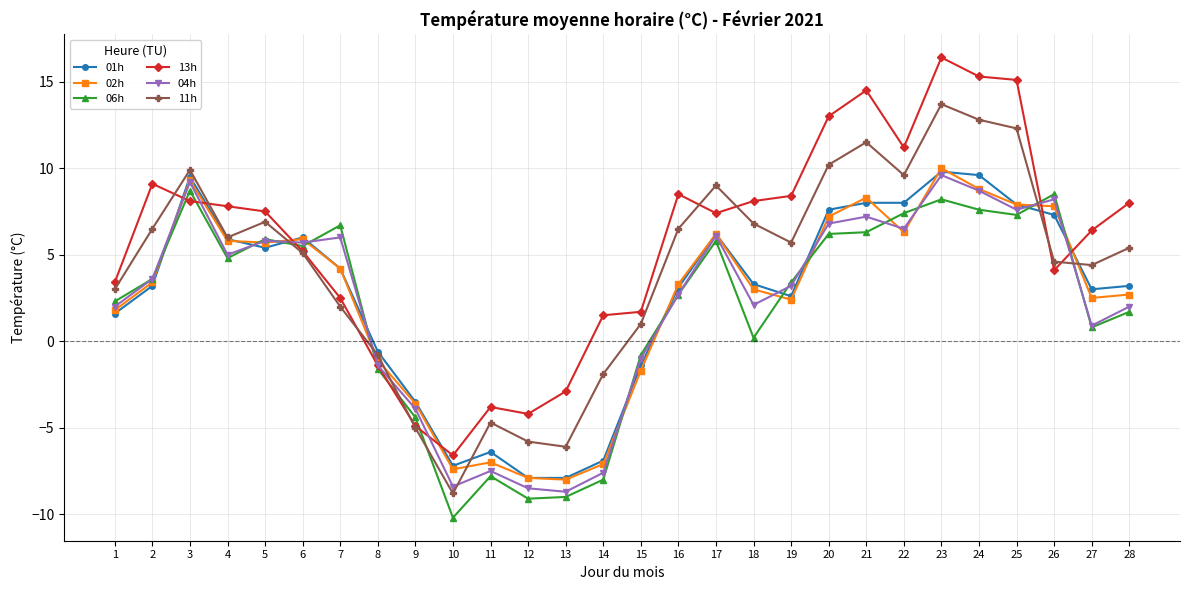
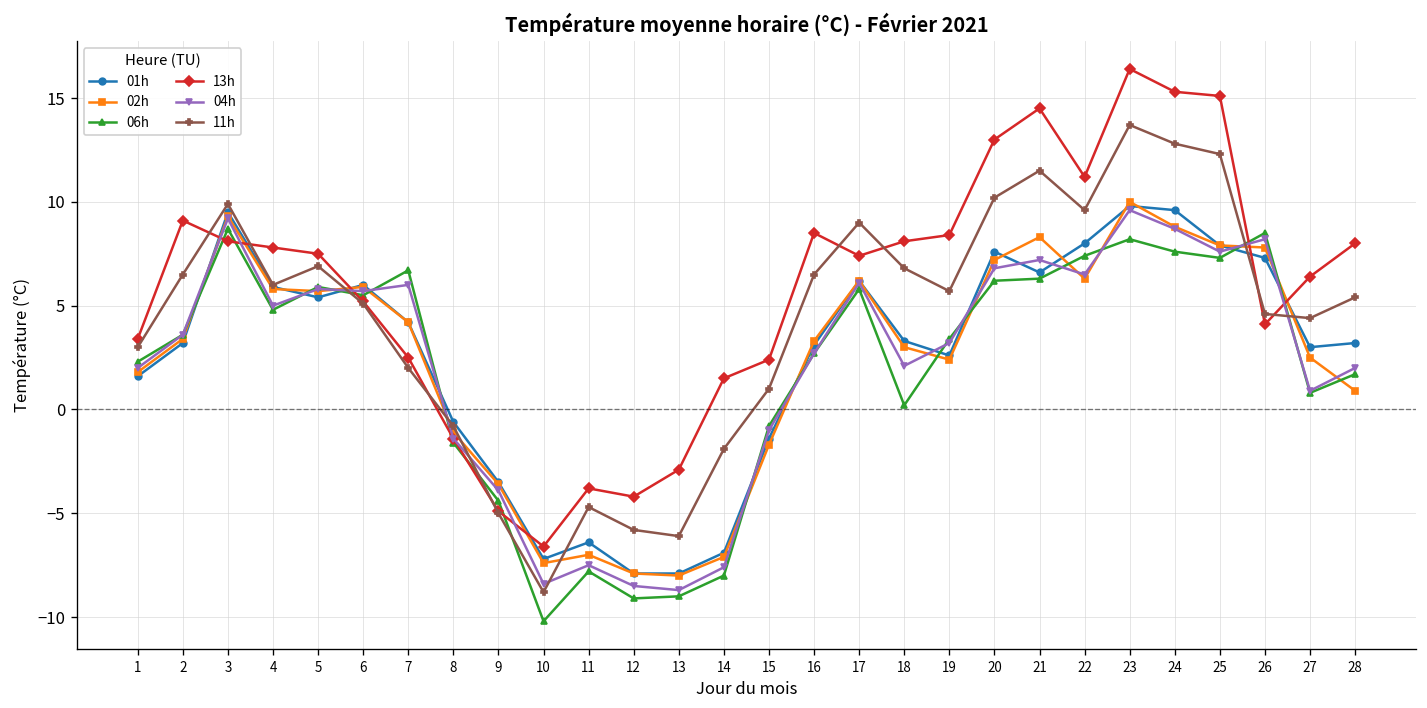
13h, 15: 1.7 -> 2.4
01h, 21: 8.0 -> 6.6
02h, 28: 2.7 -> 0.9
